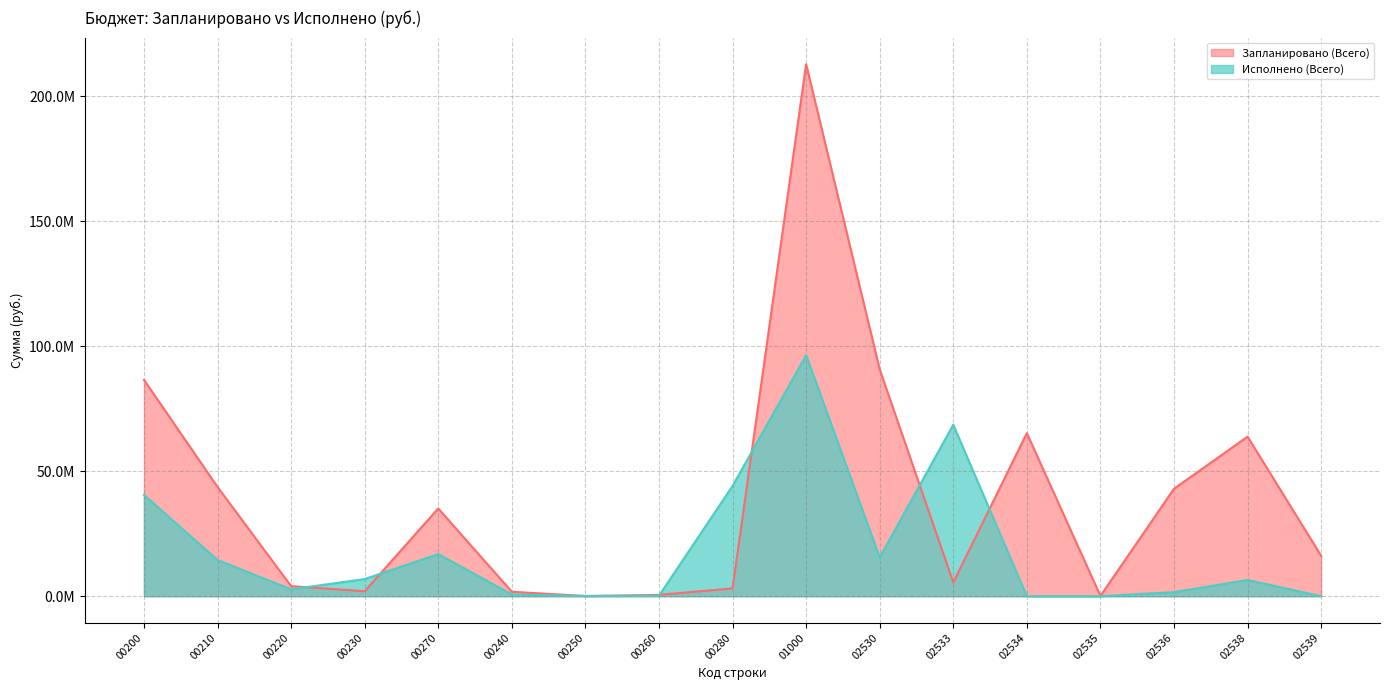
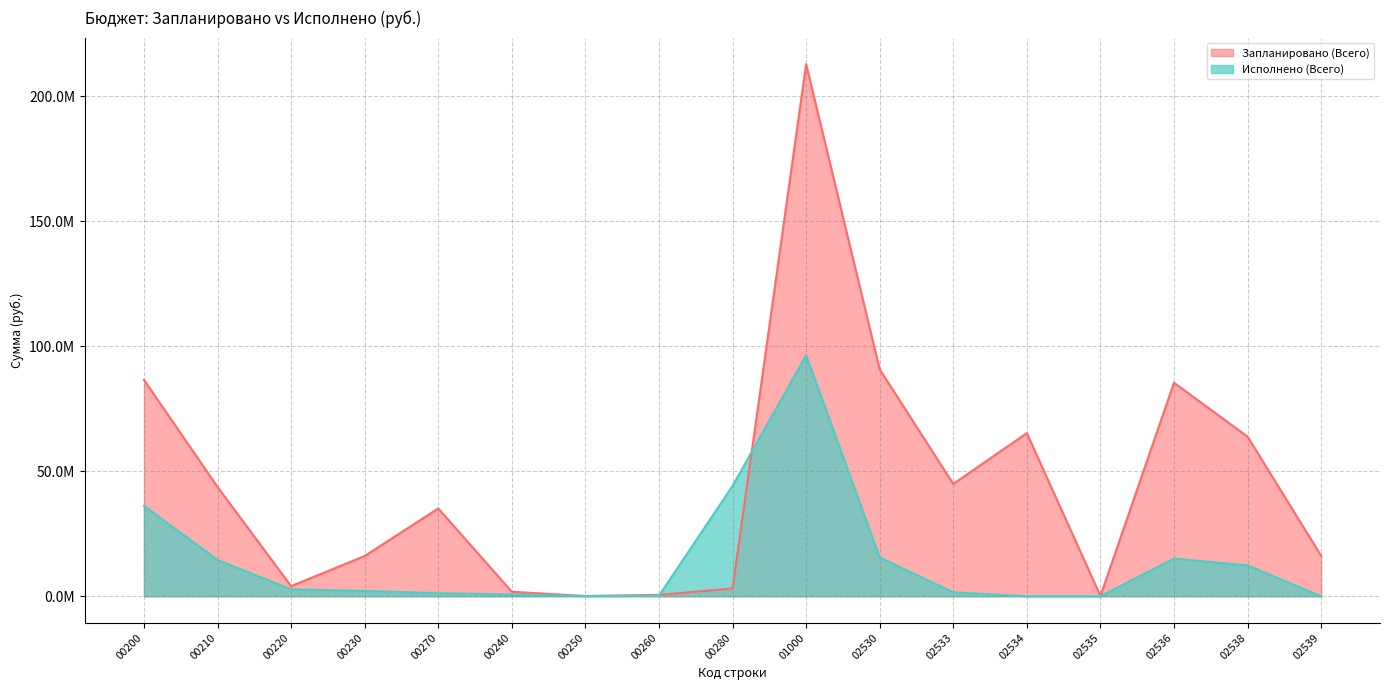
Исполнено (Всего), 00200: 41000000 -> 36000000
Запланировано (Всего), 00230: 2000000 -> 16000000
Исполнено (Всего), 00230: 7000000 -> 2000000
Исполнено (Всего), 00270: 17000000 -> 1000000
Запланировано (Всего), 02533: 6000000 -> 45000000
Исполнено (Всего), 02533: 69000000 -> 2000000
Запланировано (Всего), 02536: 43000000 -> 85000000
Исполнено (Всего), 02536: 2000000 -> 15000000
Исполнено (Всего), 02538: 6000000 -> 12000000
